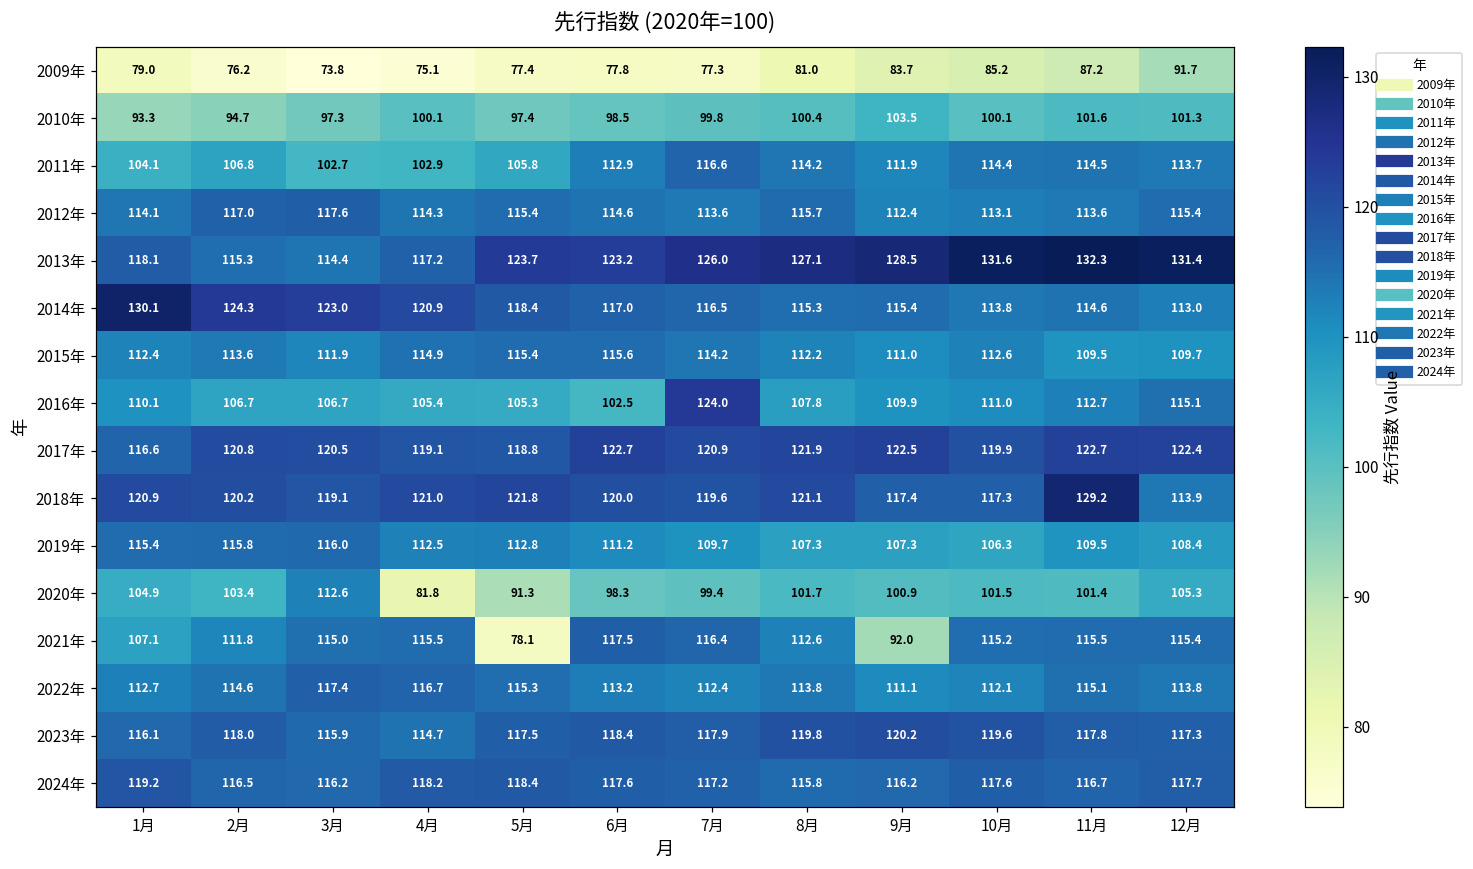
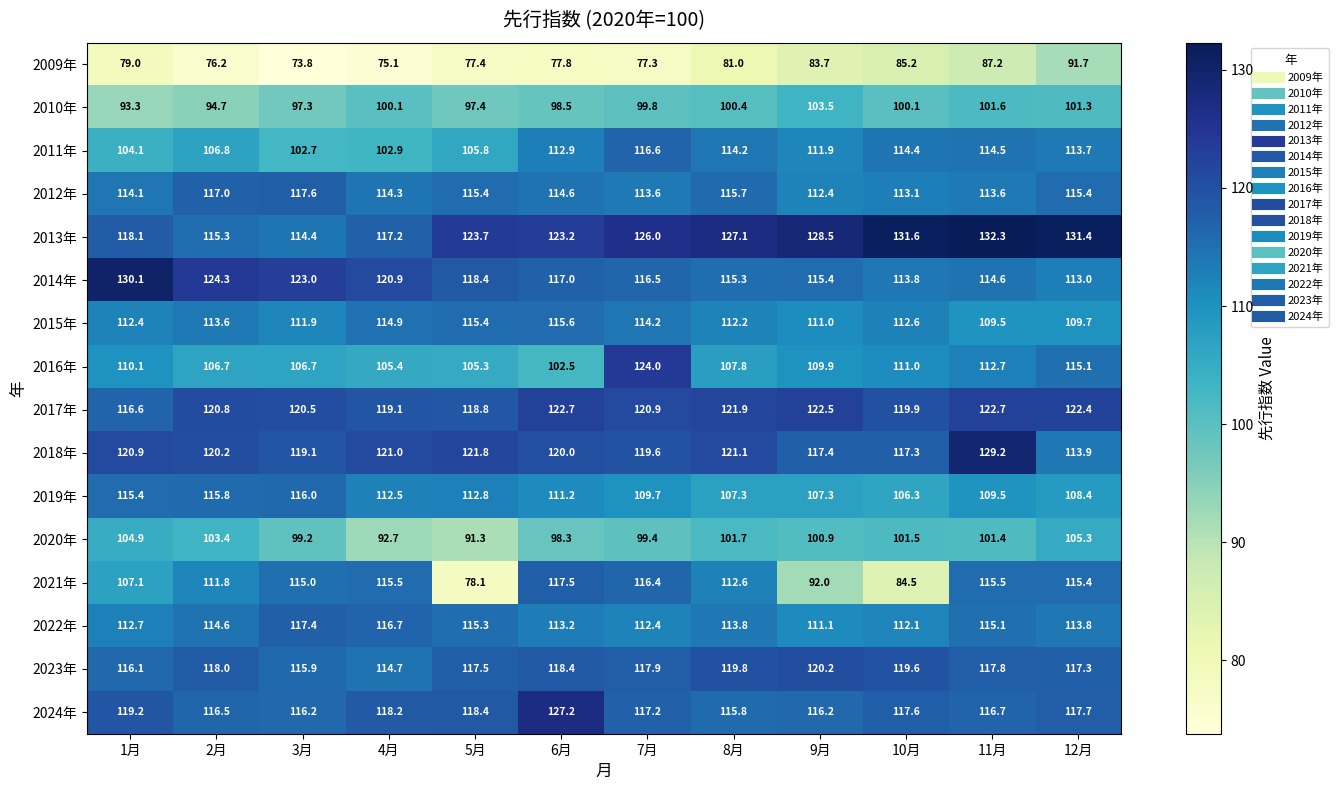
2020年, 3月: 112.6 -> 99.2
2020年, 4月: 81.8 -> 92.7
2021年, 10月: 115.2 -> 84.5
2024年, 6月: 117.6 -> 127.2
